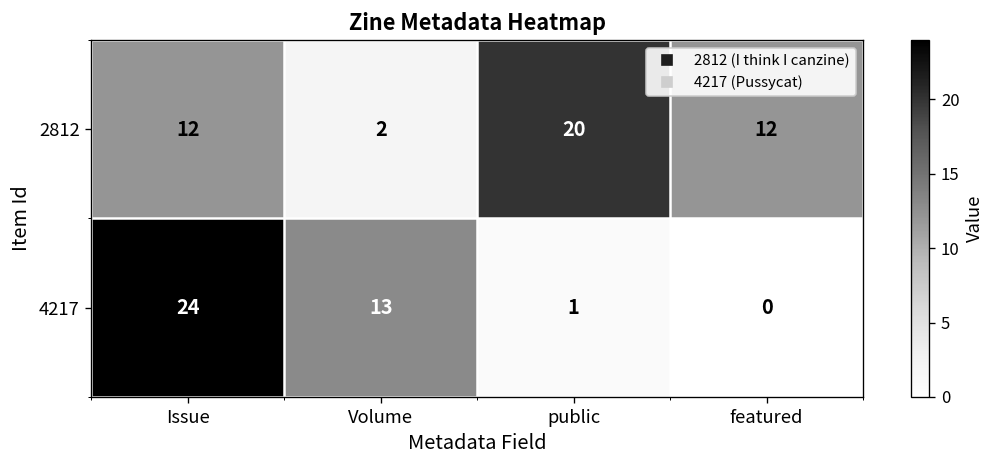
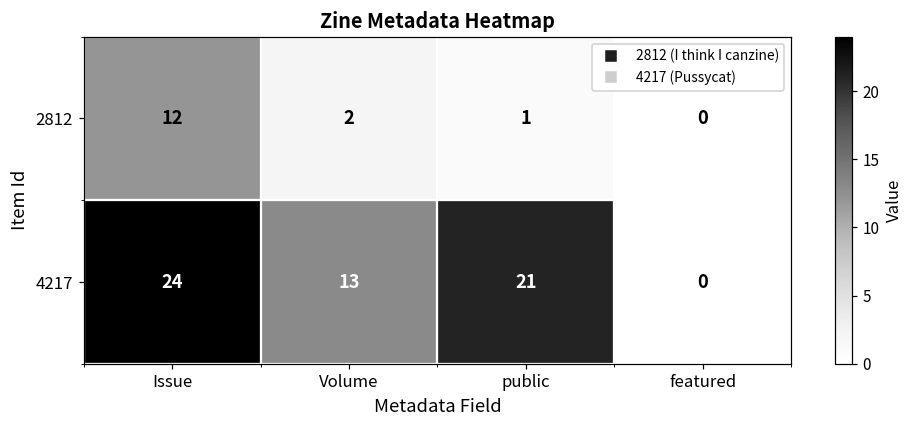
2812, public: 20 -> 1
2812, featured: 12 -> 0
4217, public: 1 -> 21
